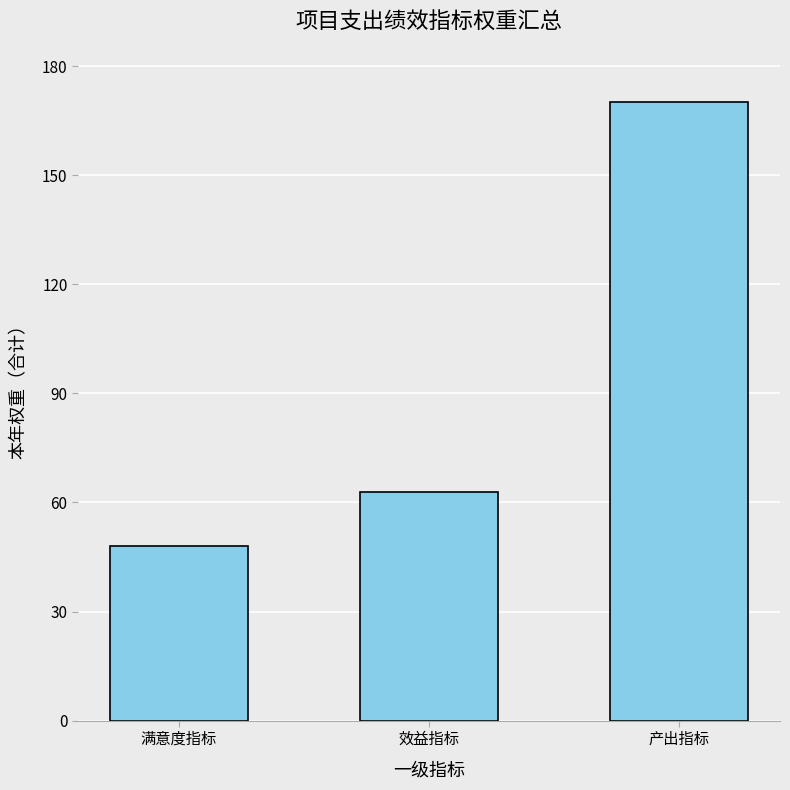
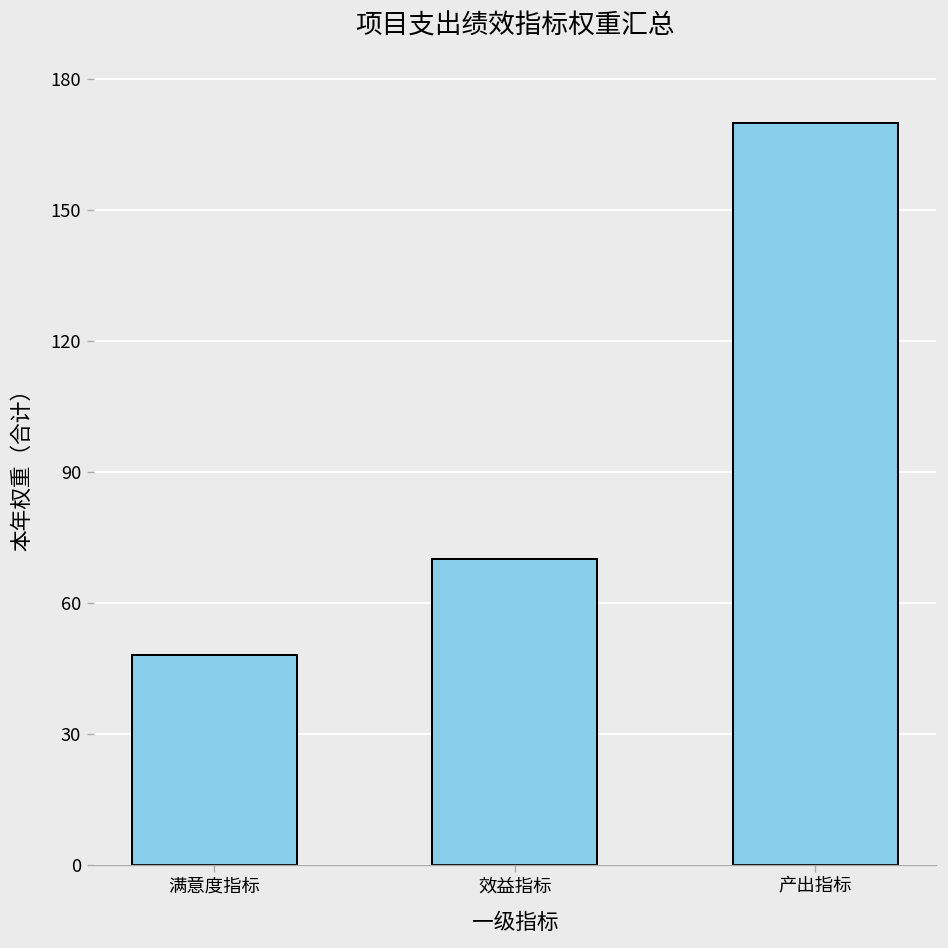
效益指标: 63 -> 70
